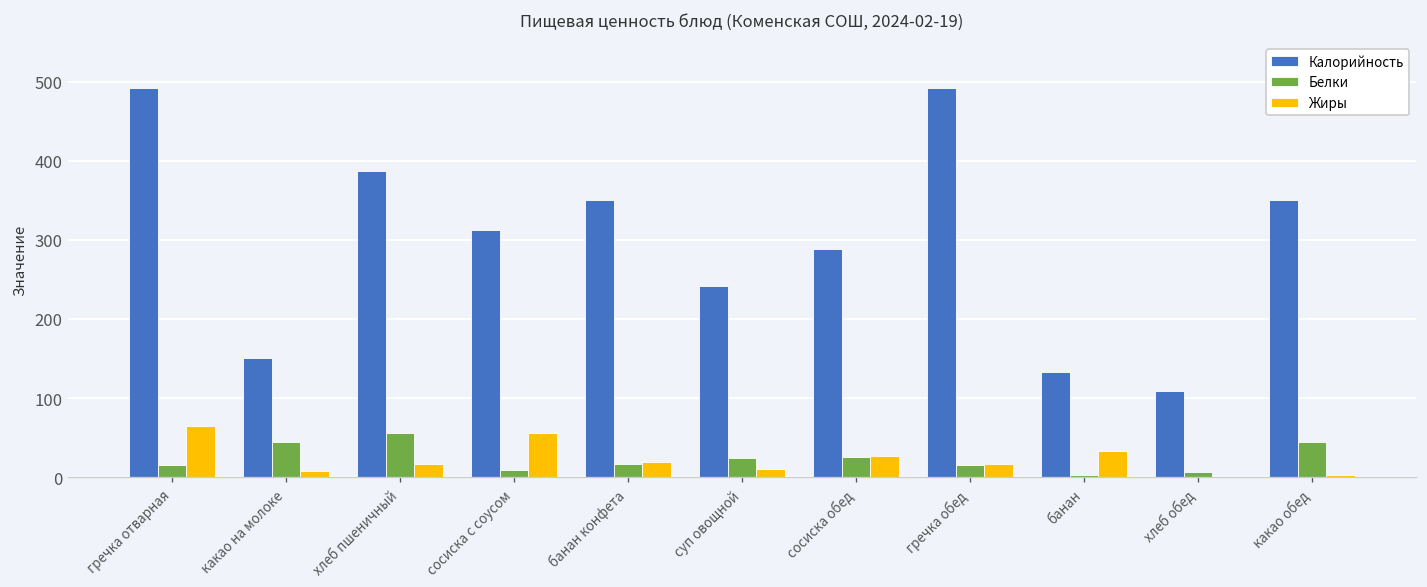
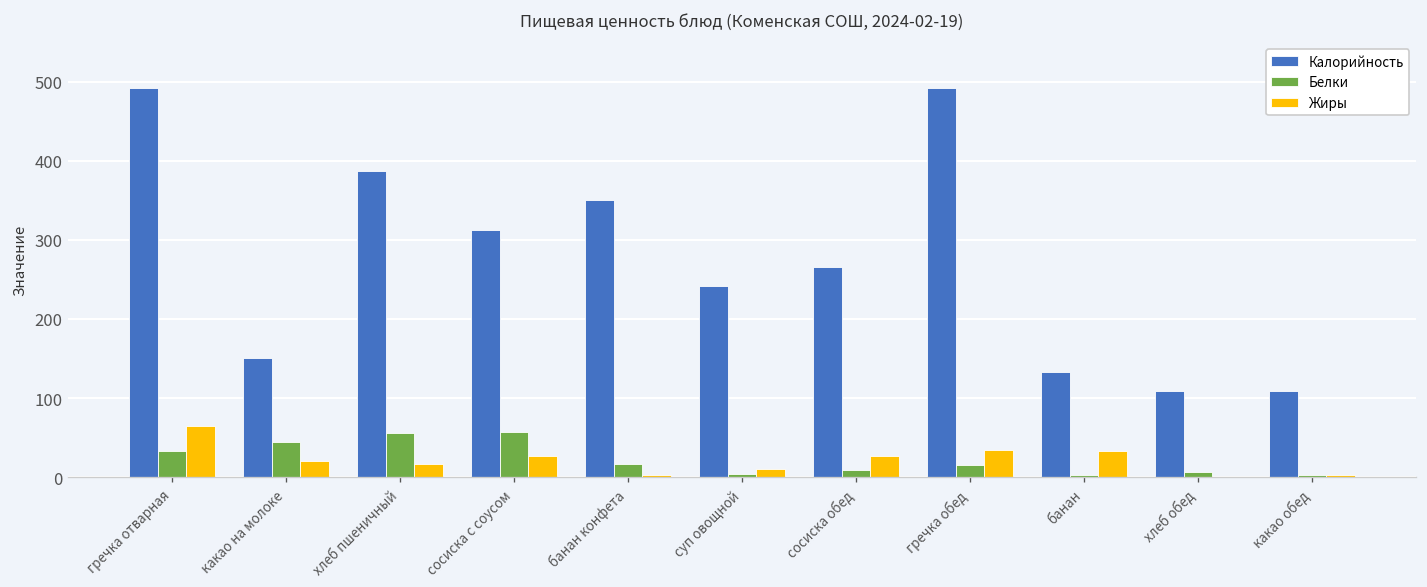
Белки, гречка отварная: 20 -> 30
Жиры, какао на молоке: 10 -> 20
Белки, сосиска с соусом: 10 -> 60
Жиры, сосиска с соусом: 60 -> 30
Жиры, банан конфета: 20 -> 0
Белки, суп овощной: 20 -> 0
Калорийность, сосиска обед: 290 -> 270
Белки, сосиска обед: 30 -> 10
Жиры, гречка обед: 20 -> 30
Калорийность, какао обед: 350 -> 110
Белки, какао обед: 40 -> 0
